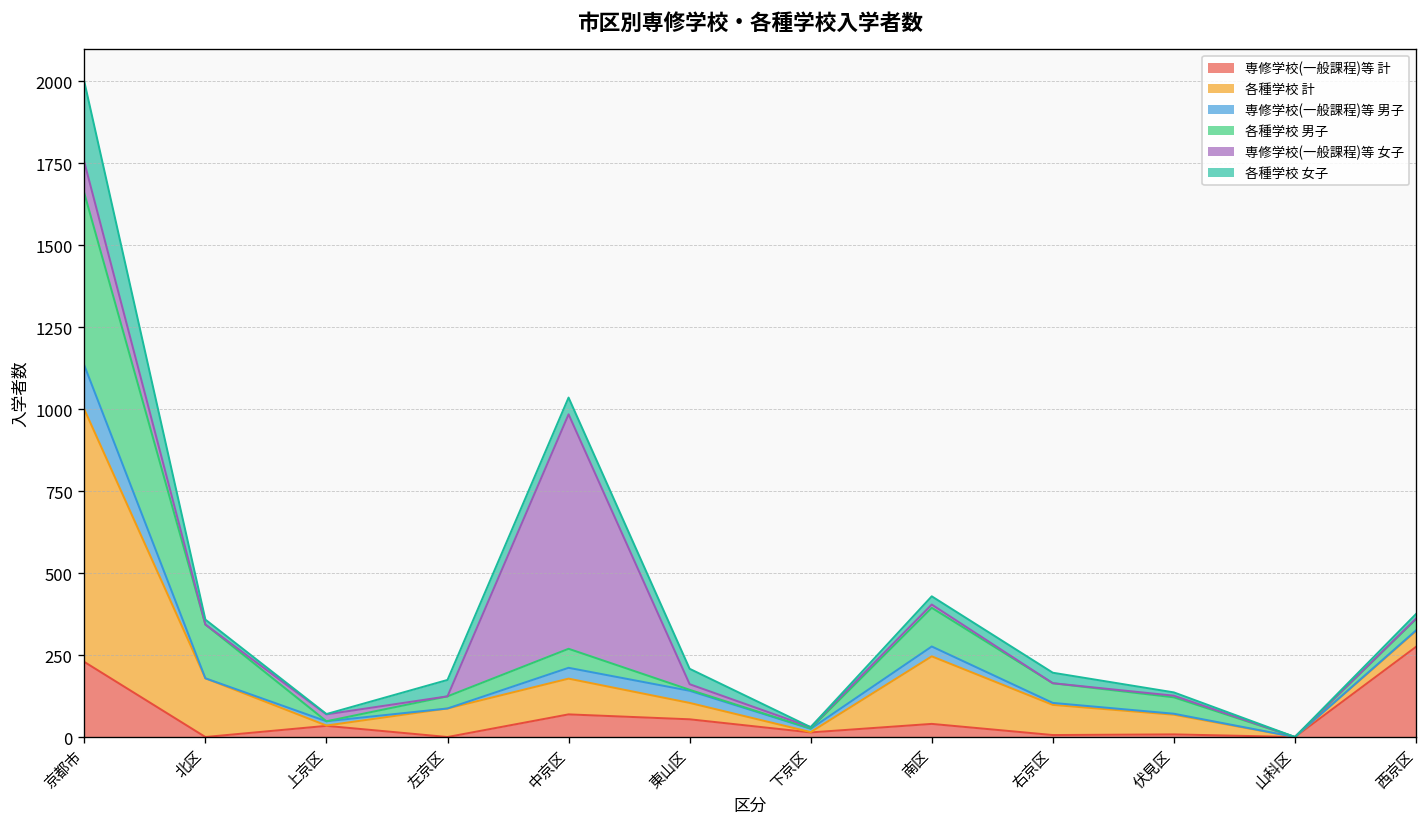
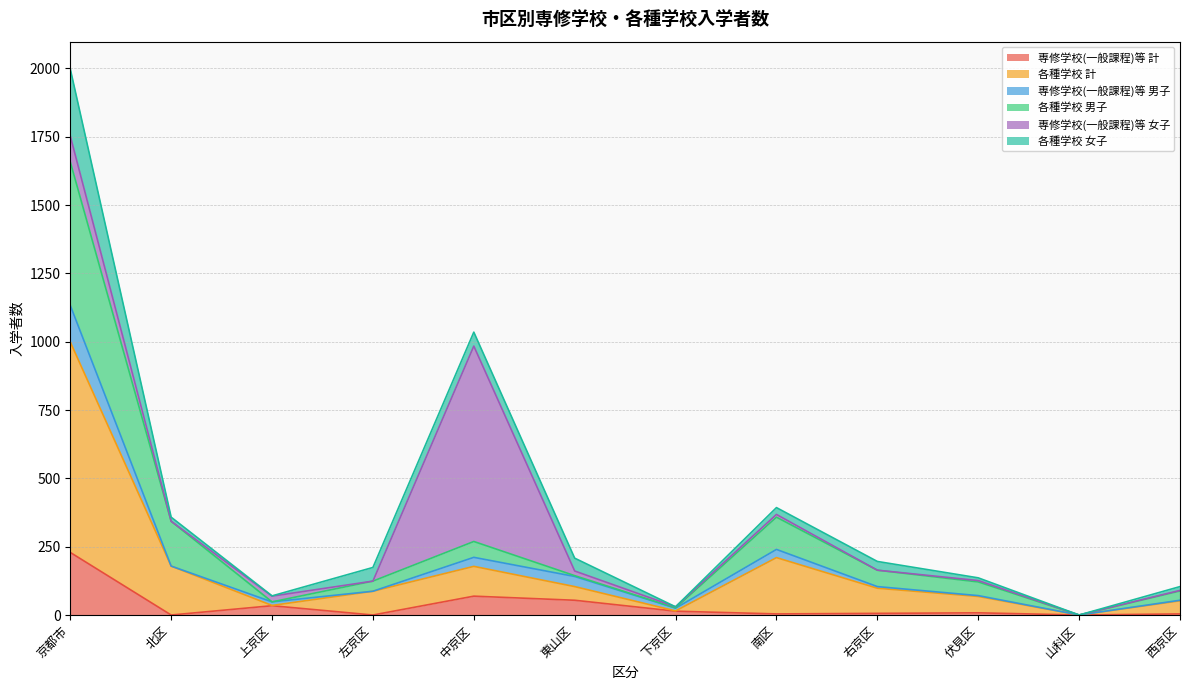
専修学校(一般課程)等 計, 南区: 40 -> 0
専修学校(一般課程)等 計, 西京区: 280 -> 0
